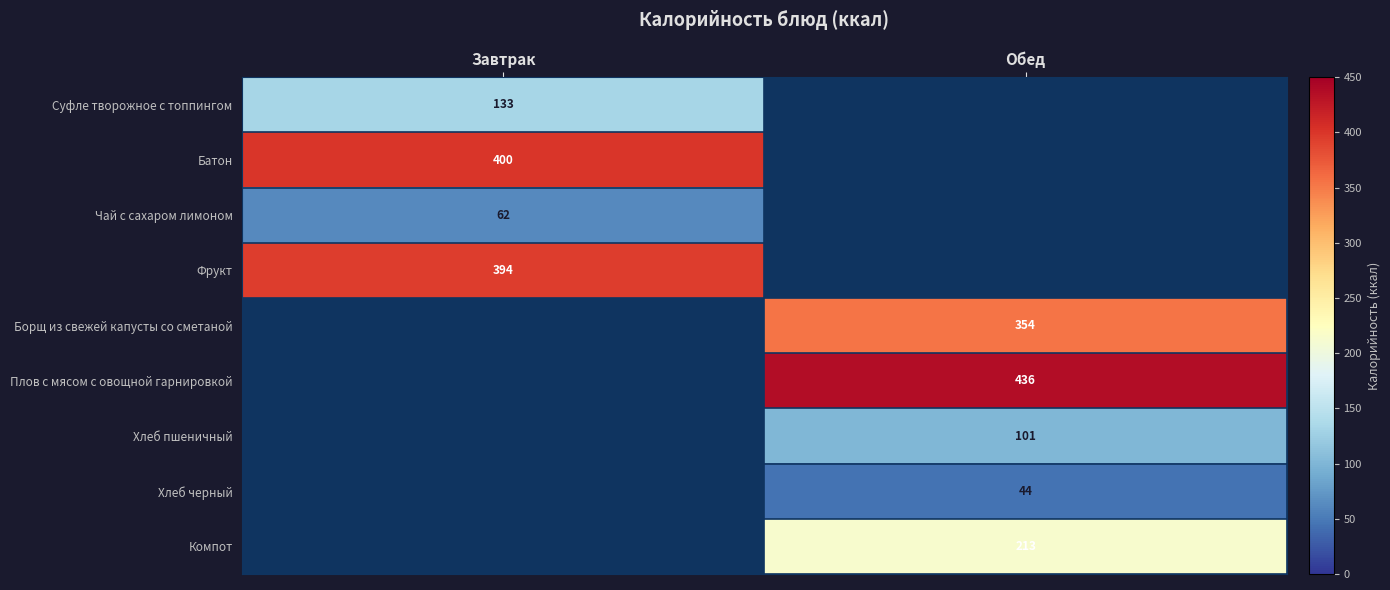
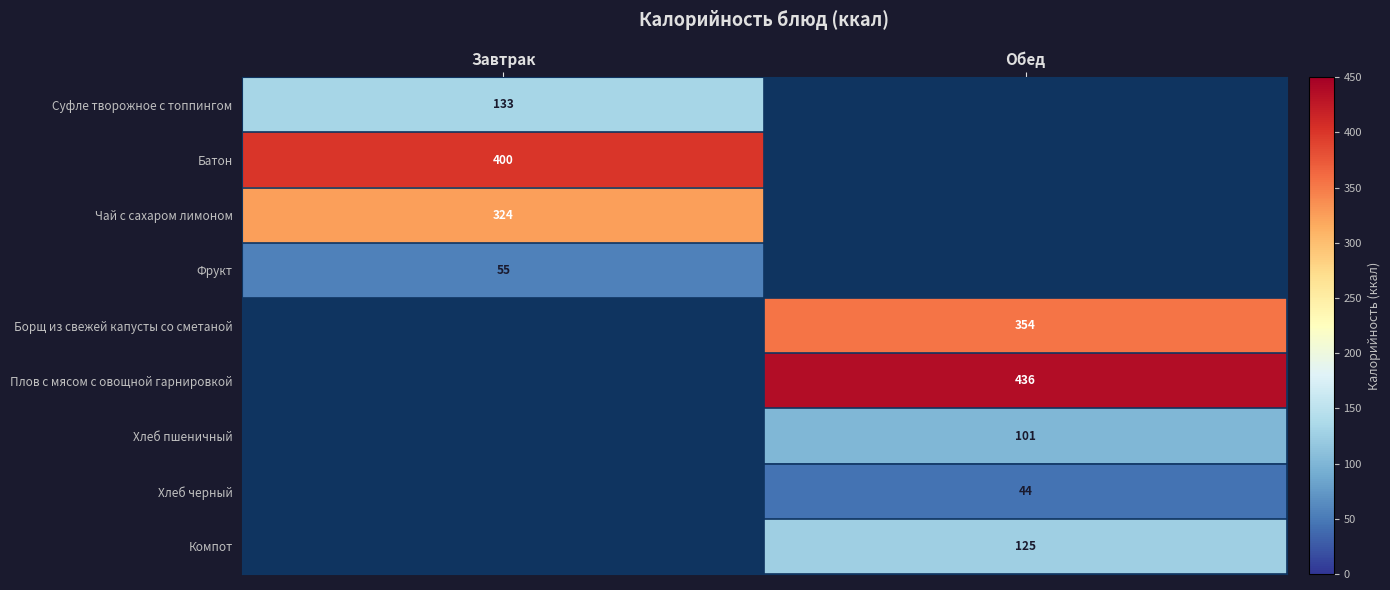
Чай с сахаром лимоном, Завтрак: 62 -> 324
Фрукт, Завтрак: 394 -> 55
Компот, Обед: 213 -> 125
